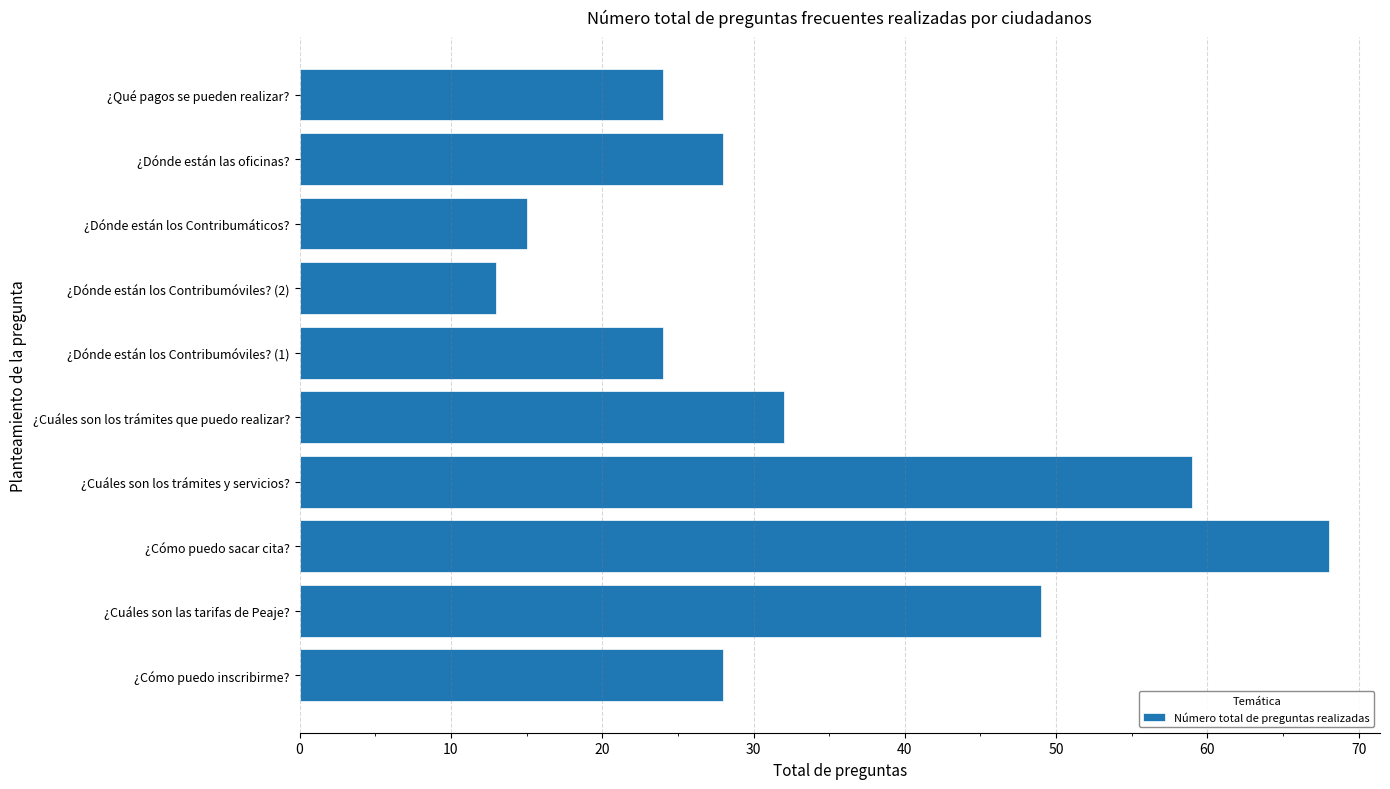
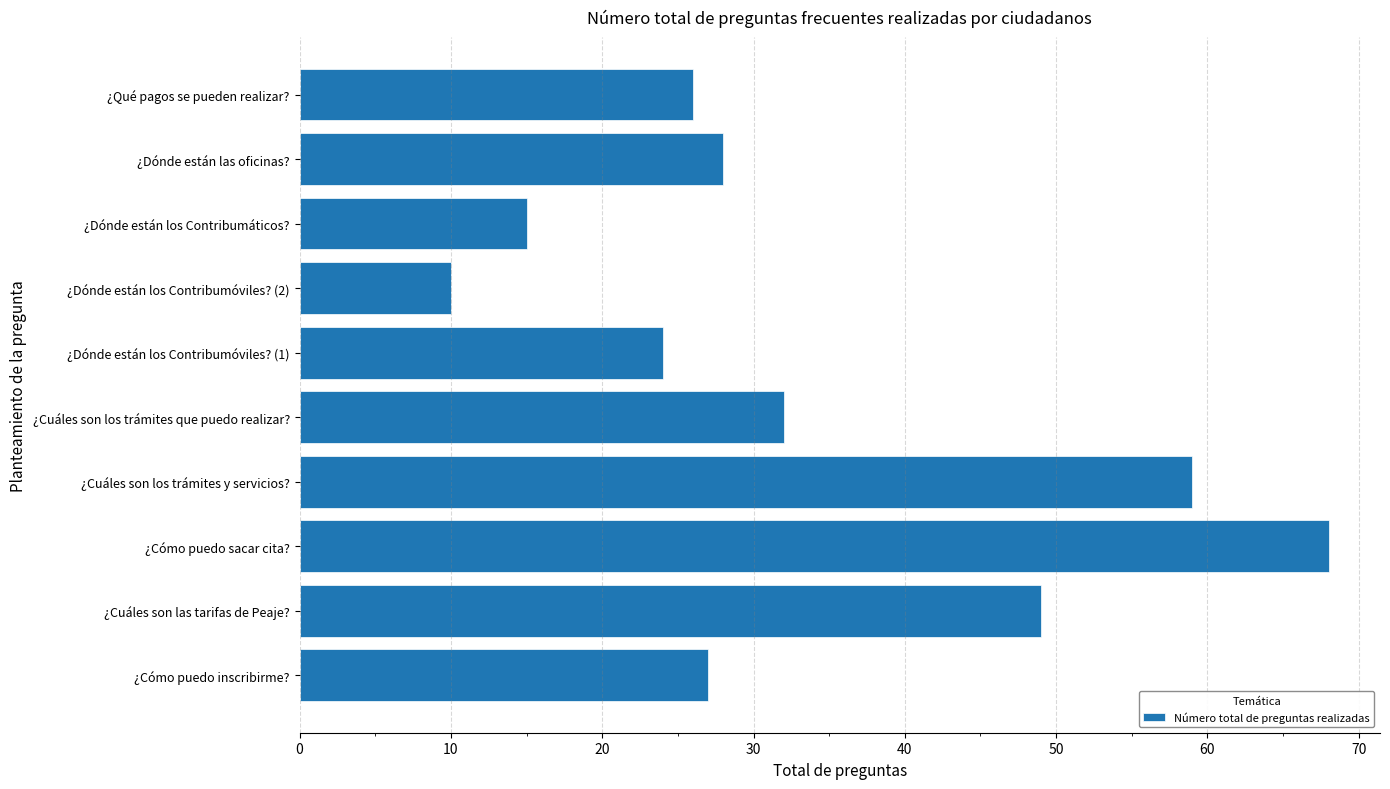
¿Qué pagos se pueden realizar?: 24 -> 26
¿Dónde están los Contribumóviles? (2): 13 -> 10
¿Cómo puedo inscribirme?: 28 -> 27
